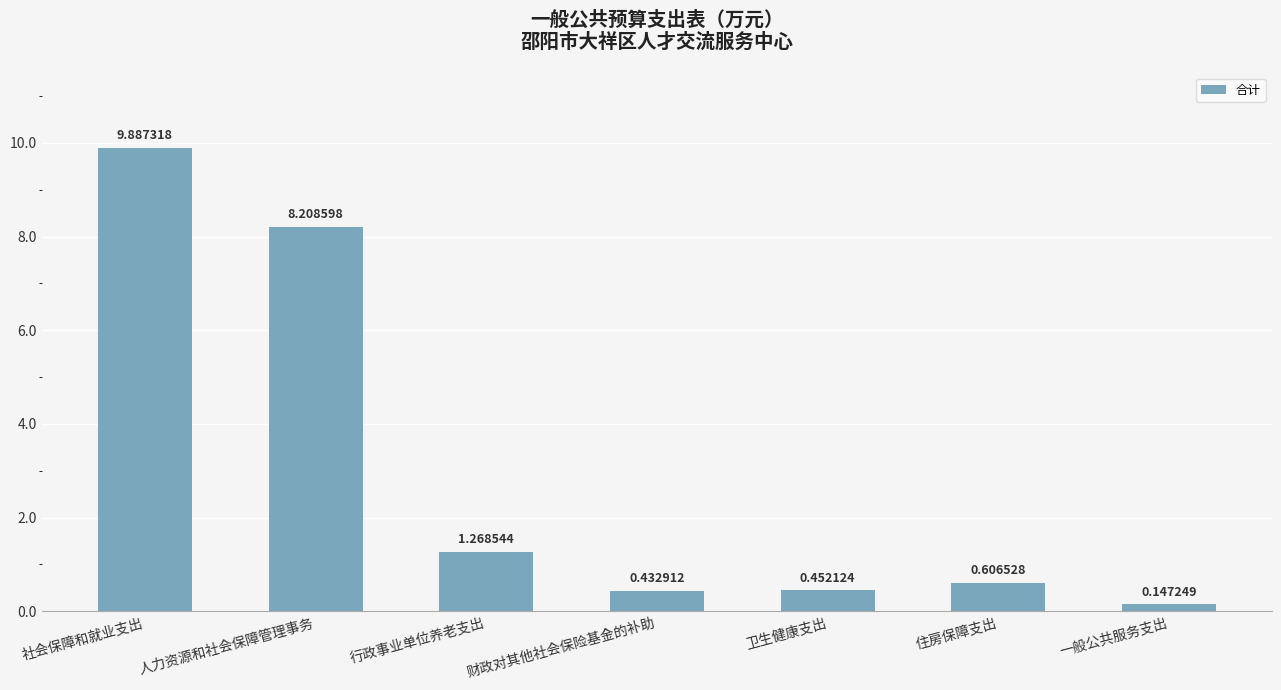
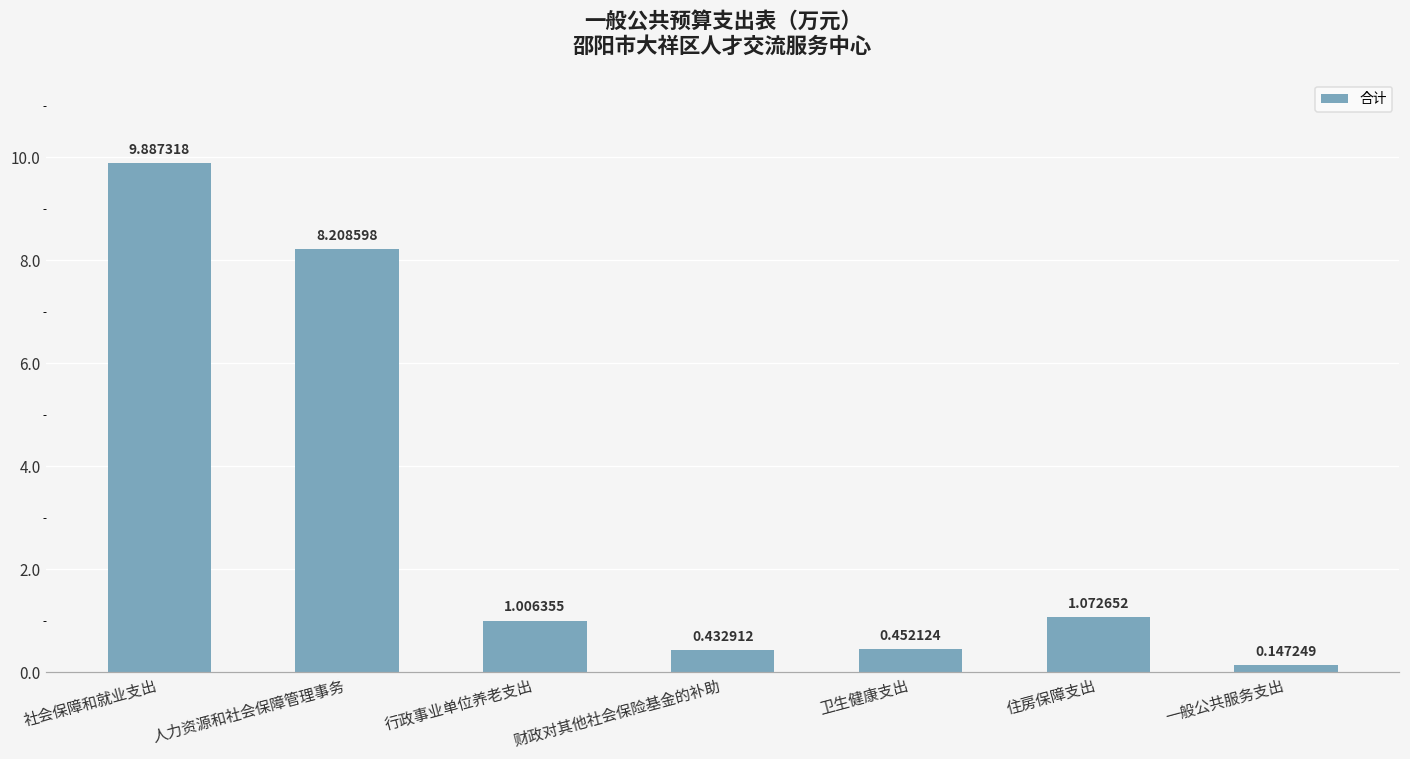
行政事业单位养老支出: 1.268544 -> 1.006355
住房保障支出: 0.606528 -> 1.072652
